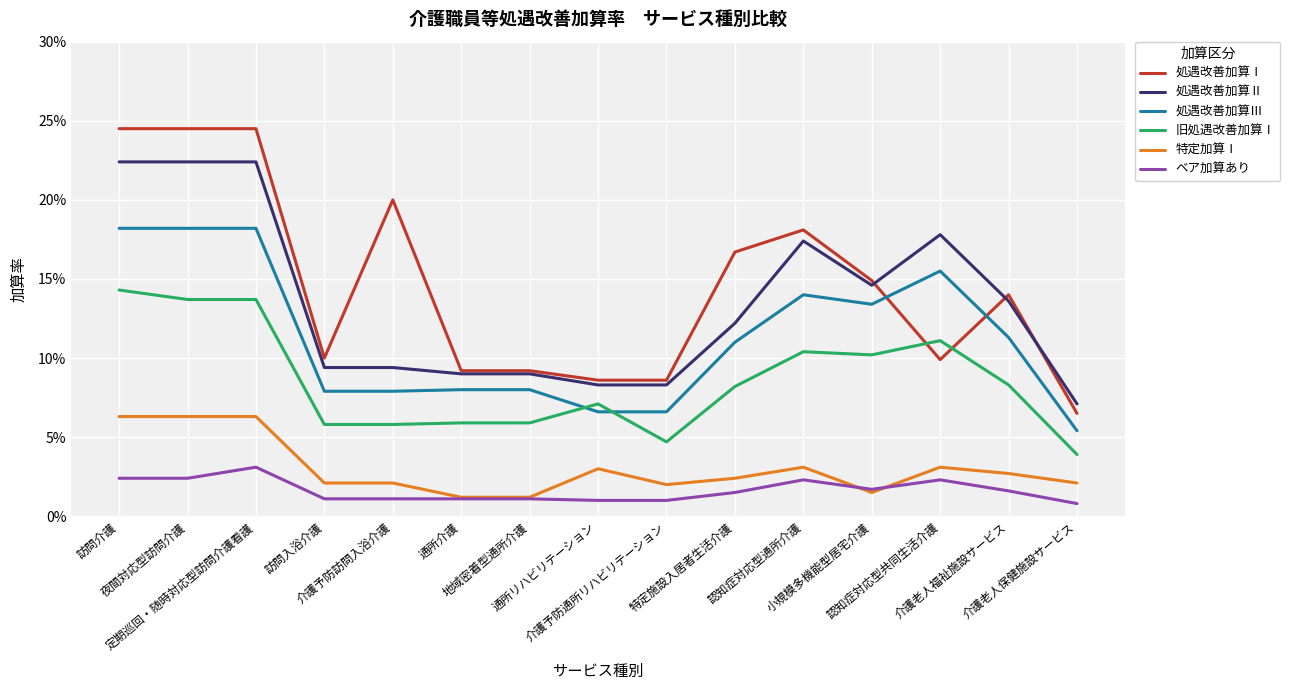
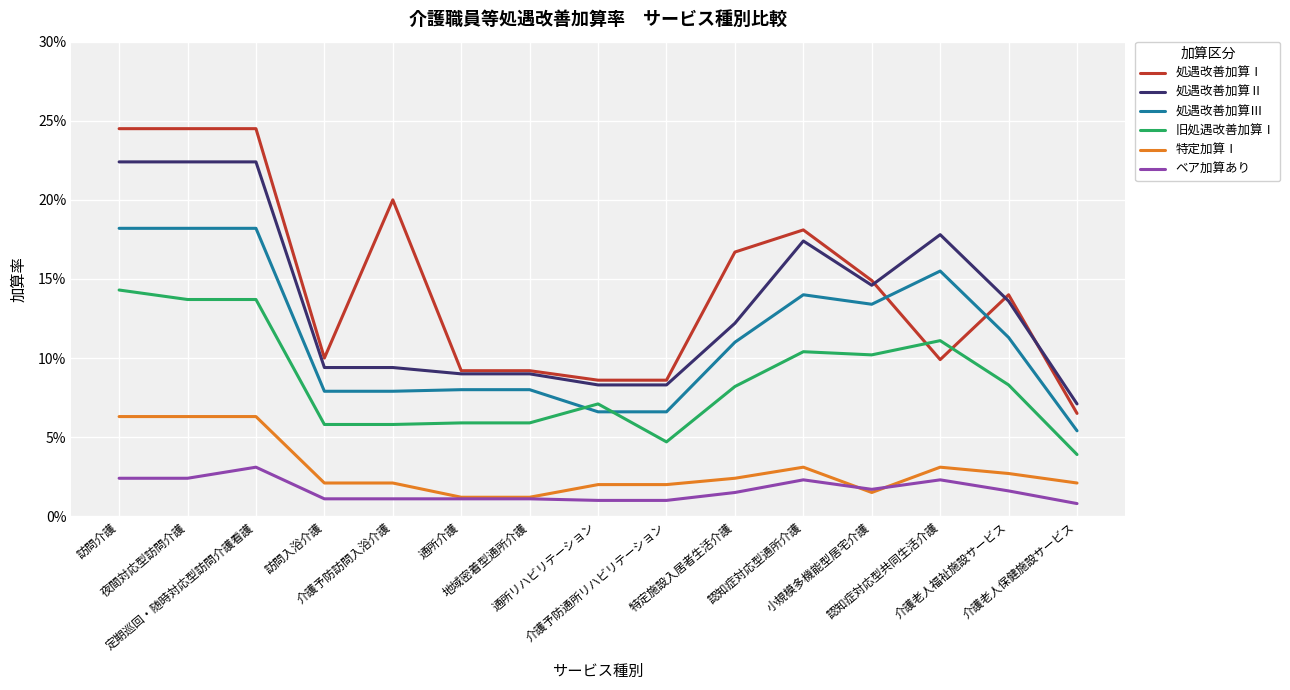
特定加算Ⅰ, 通所リハビリテーション: 3.0% -> 2.0%
